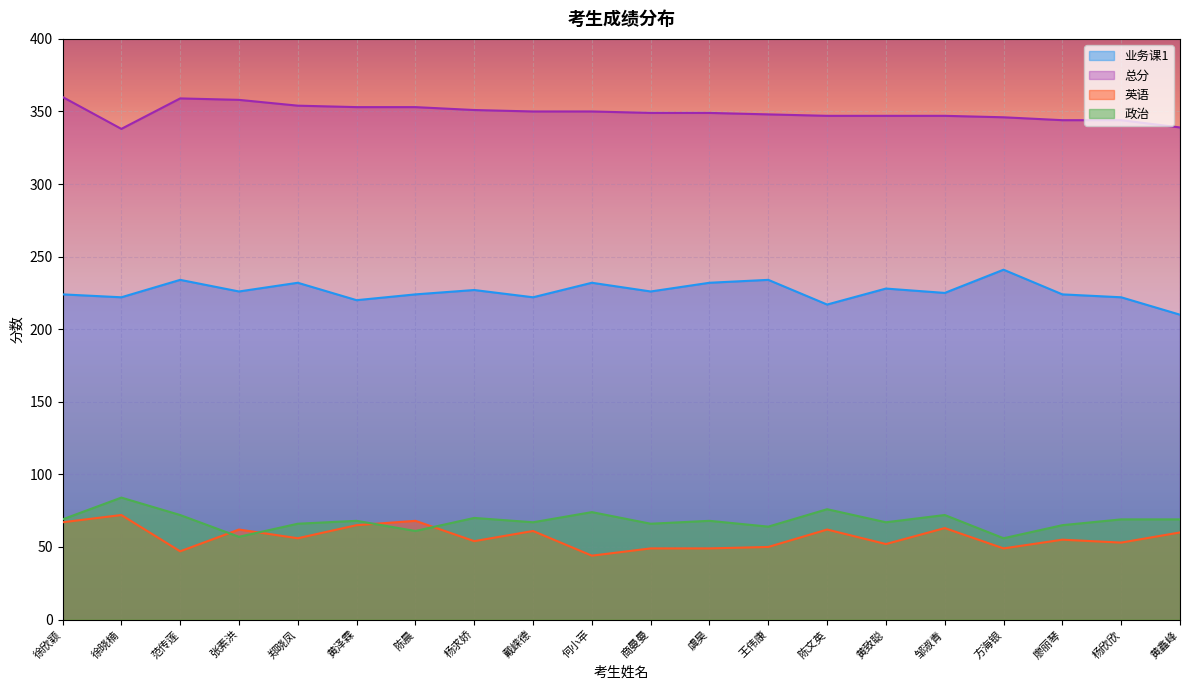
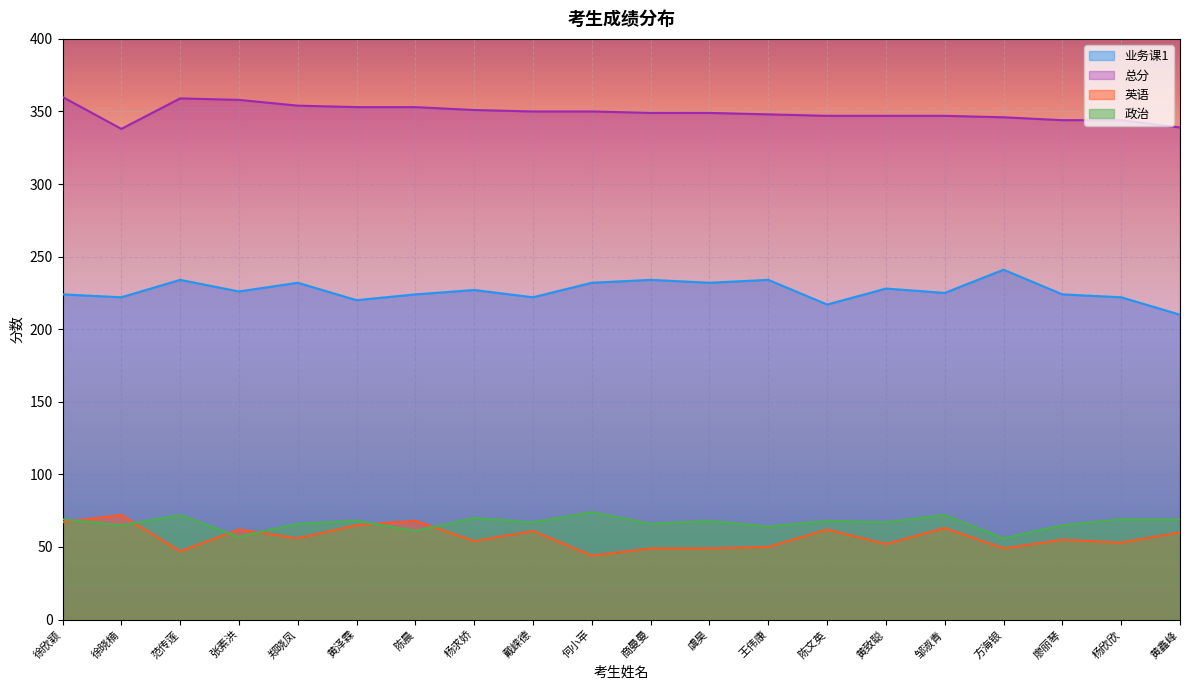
政治, 徐晓楠: 84 -> 65
业务课1, 商曼曼: 226 -> 234
政治, 陈文英: 76 -> 68
